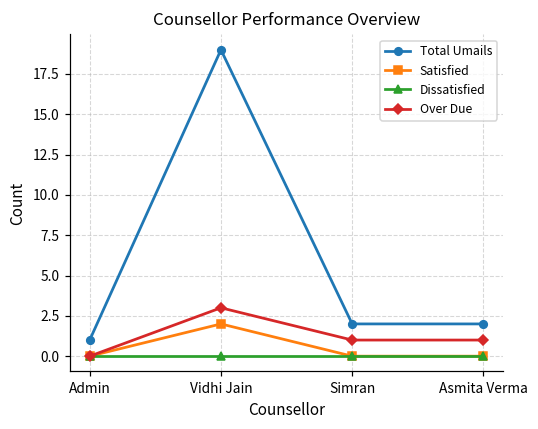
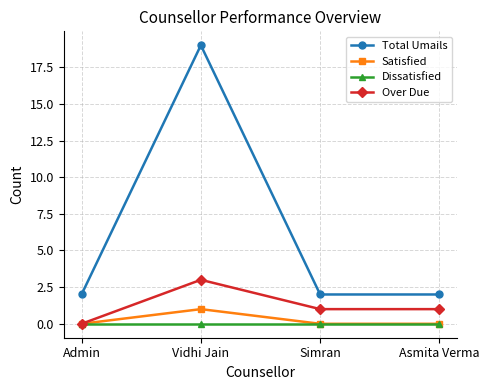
Total Umails, Admin: 1 -> 2
Satisfied, Vidhi Jain: 2 -> 1
